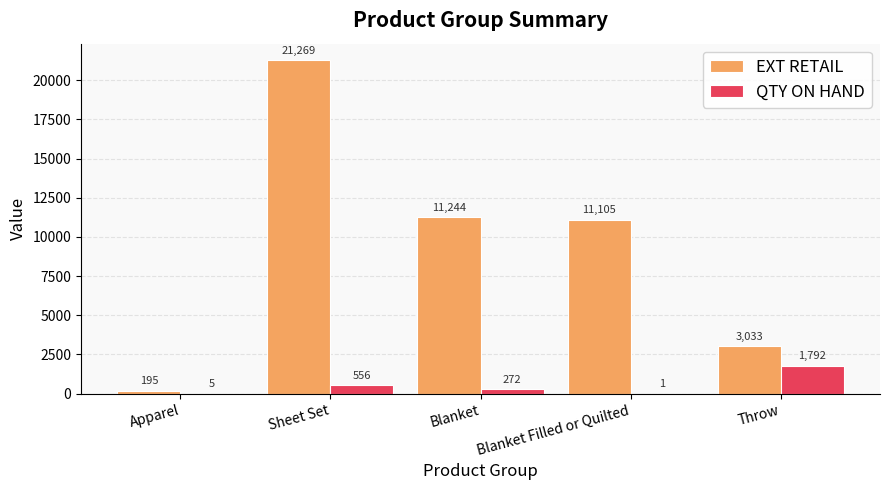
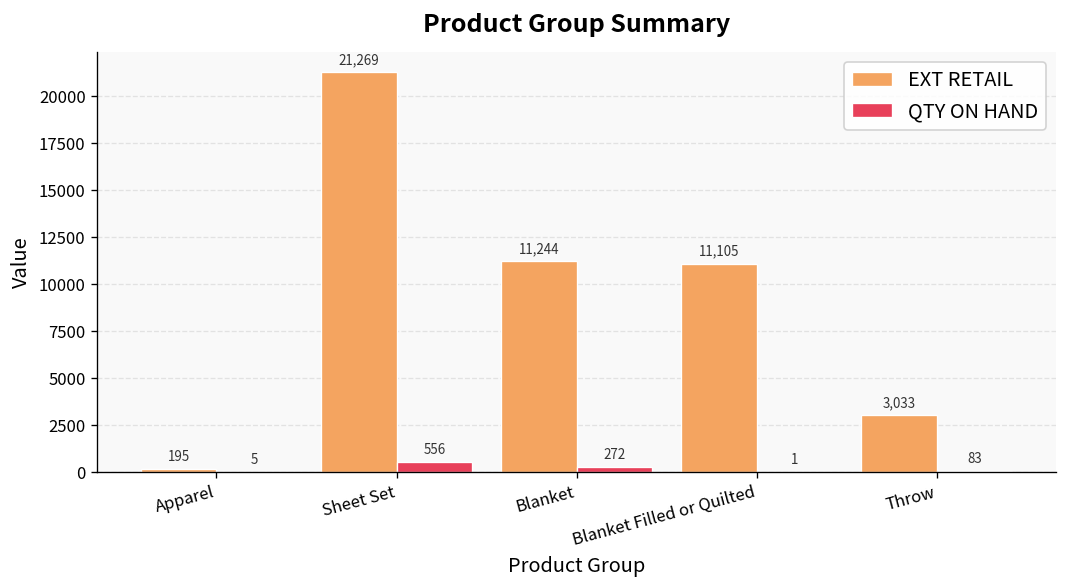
QTY ON HAND, Throw: 1,792 -> 83
